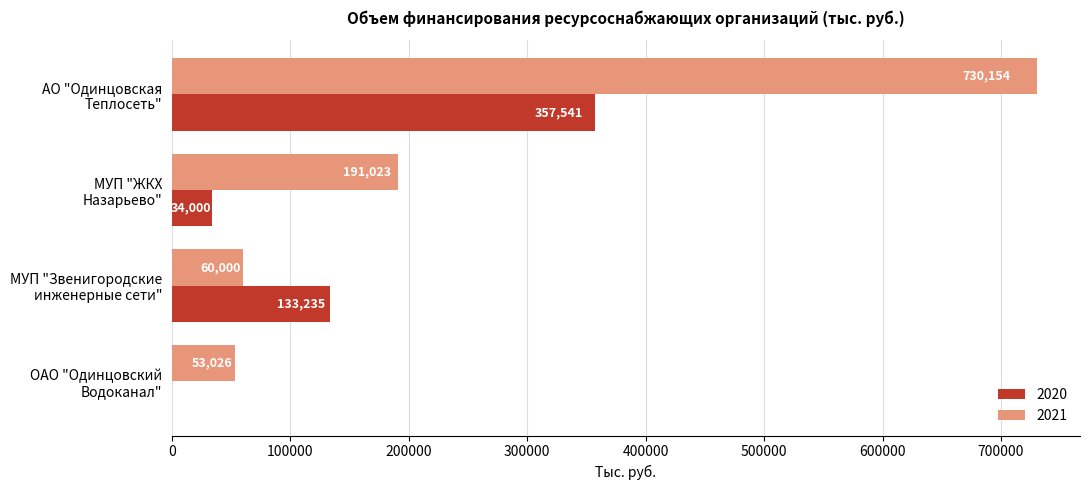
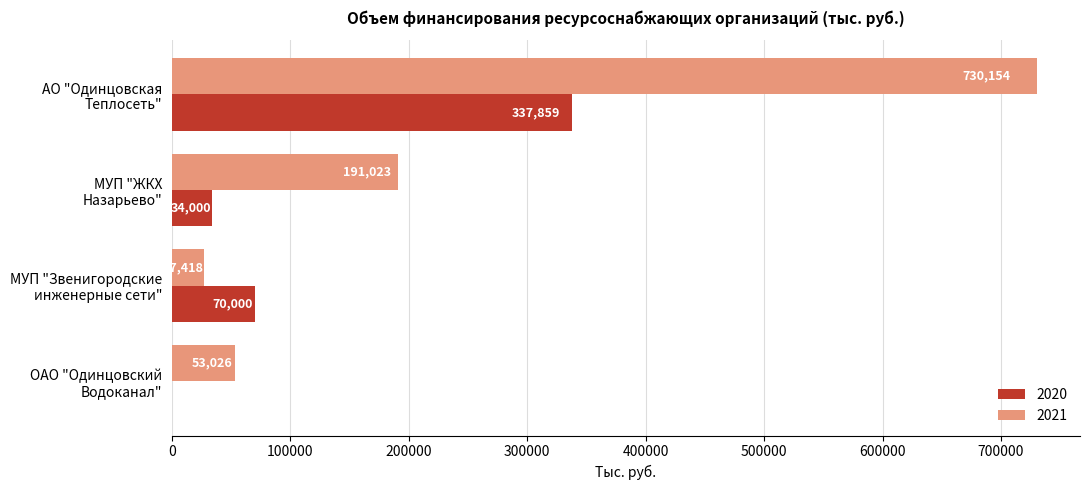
2020, АО "Одинцовская Теплосеть": 357,541 -> 337,859
2021, МУП "Звенигородские инженерные сети": 60,000 -> 27,418
2020, МУП "Звенигородские инженерные сети": 133,235 -> 70,000
